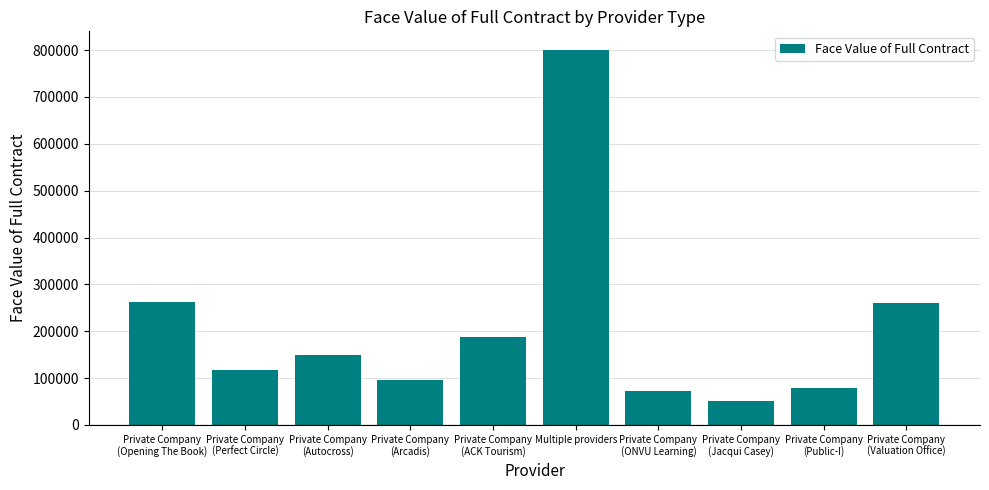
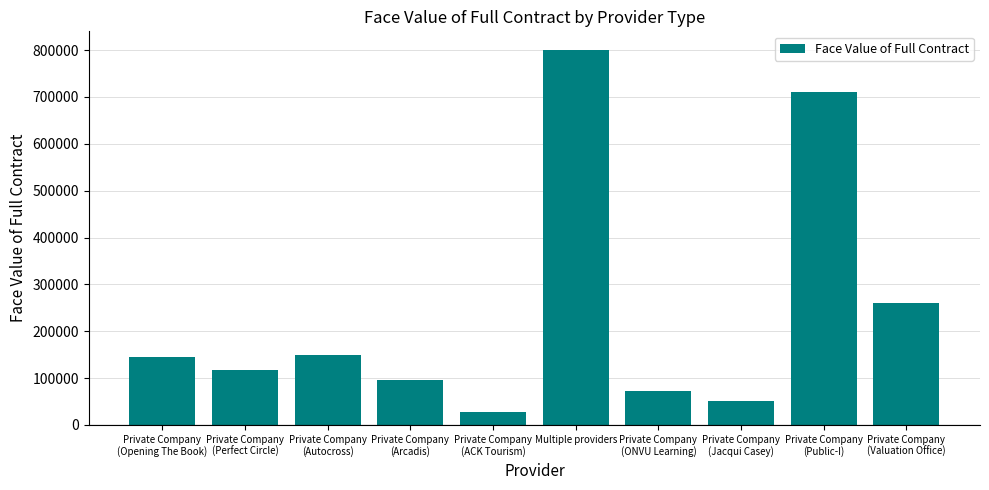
Private Company (Opening The Book): 260000 -> 150000
Private Company (ACK Tourism): 190000 -> 30000
Private Company (Public-I): 80000 -> 710000
